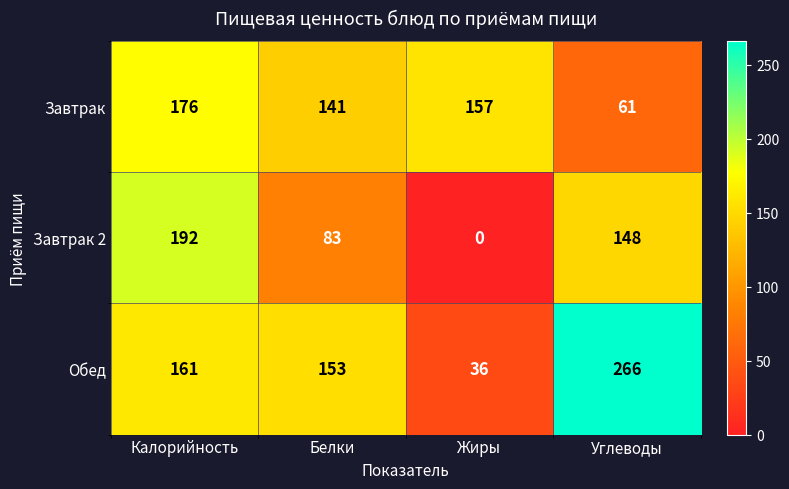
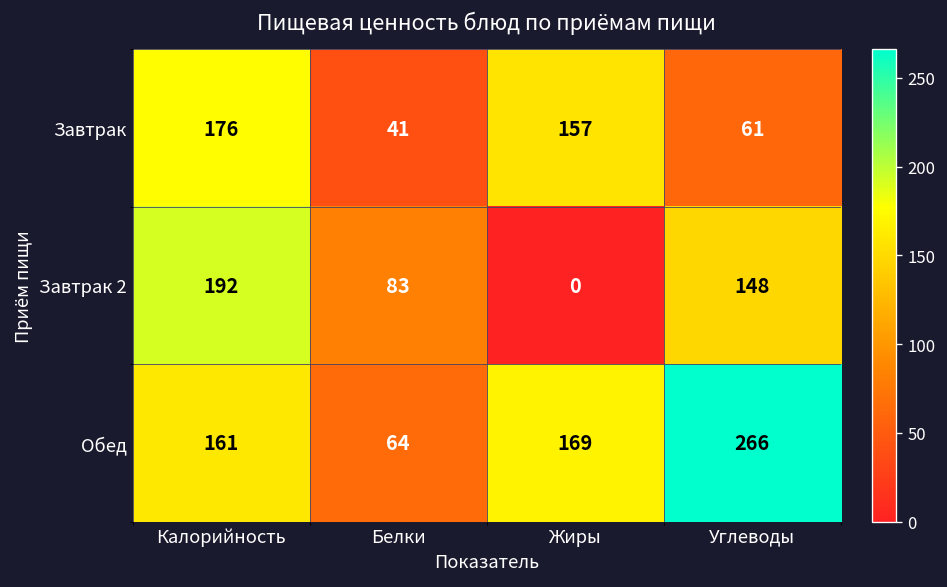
Завтрак, Белки: 141 -> 41
Обед, Белки: 153 -> 64
Обед, Жиры: 36 -> 169
